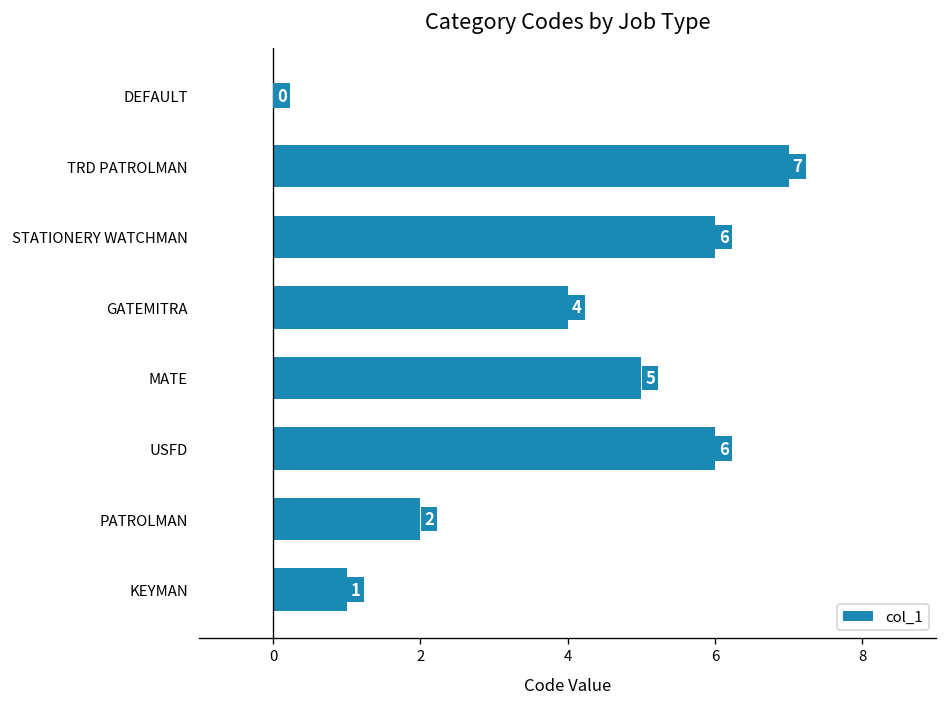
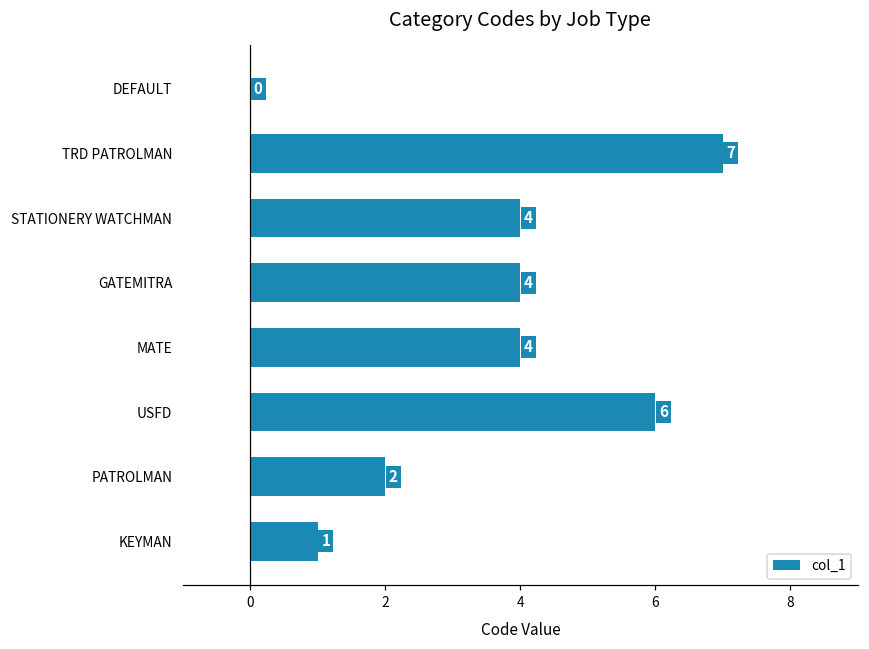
STATIONERY WATCHMAN: 6 -> 4
MATE: 5 -> 4
